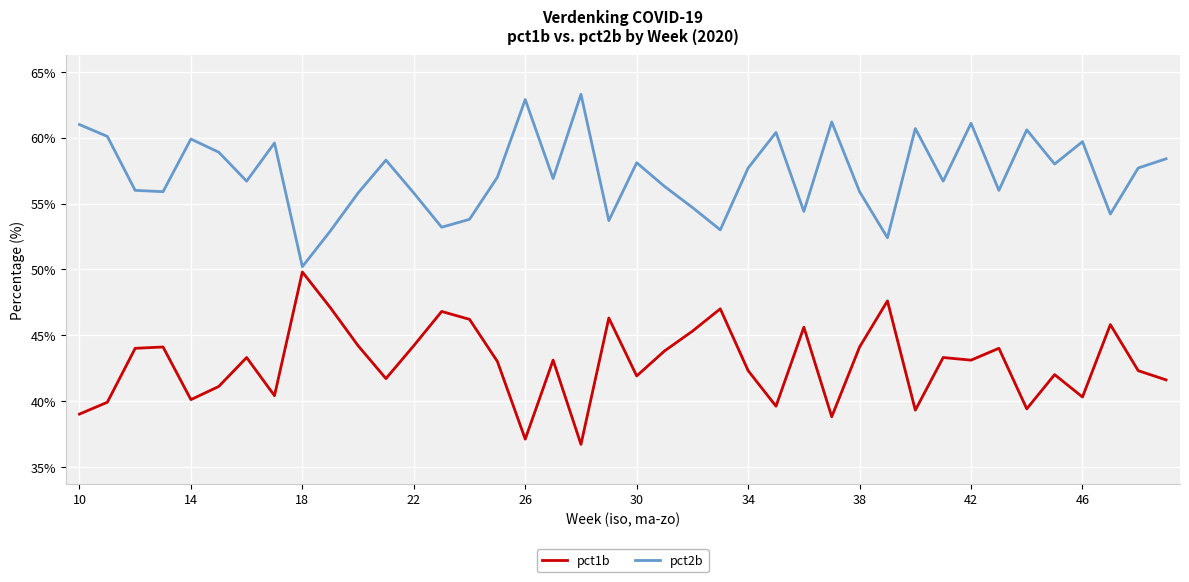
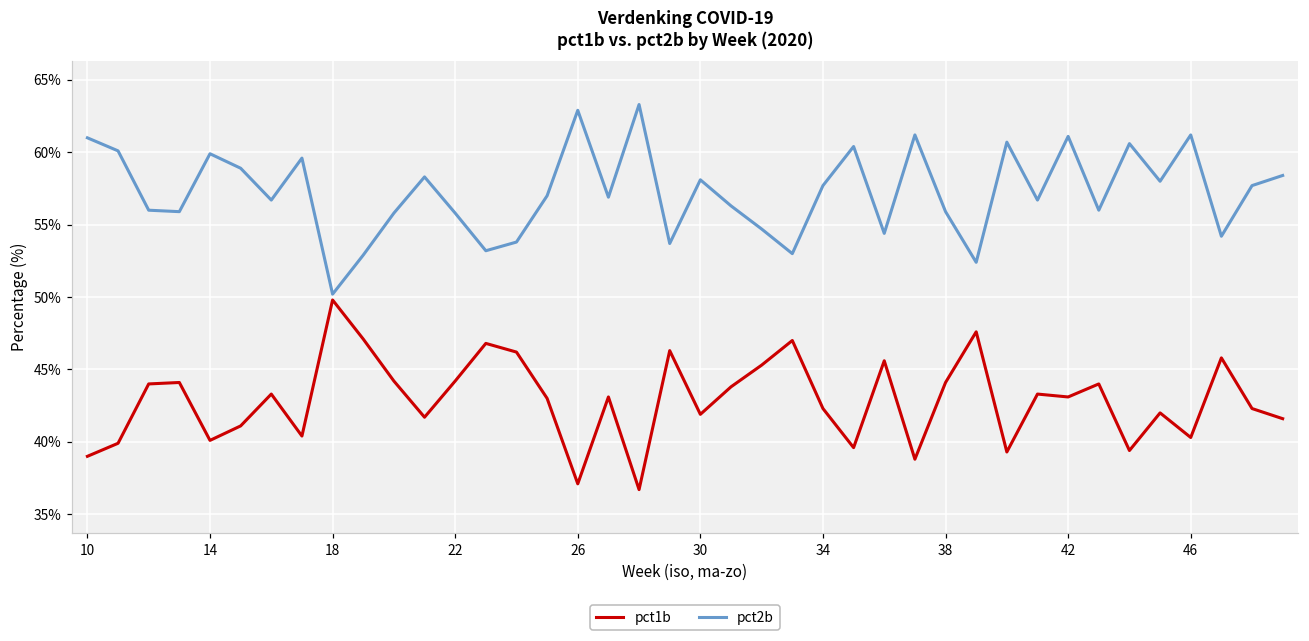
pct2b, 46: 59.7% -> 61.2%
